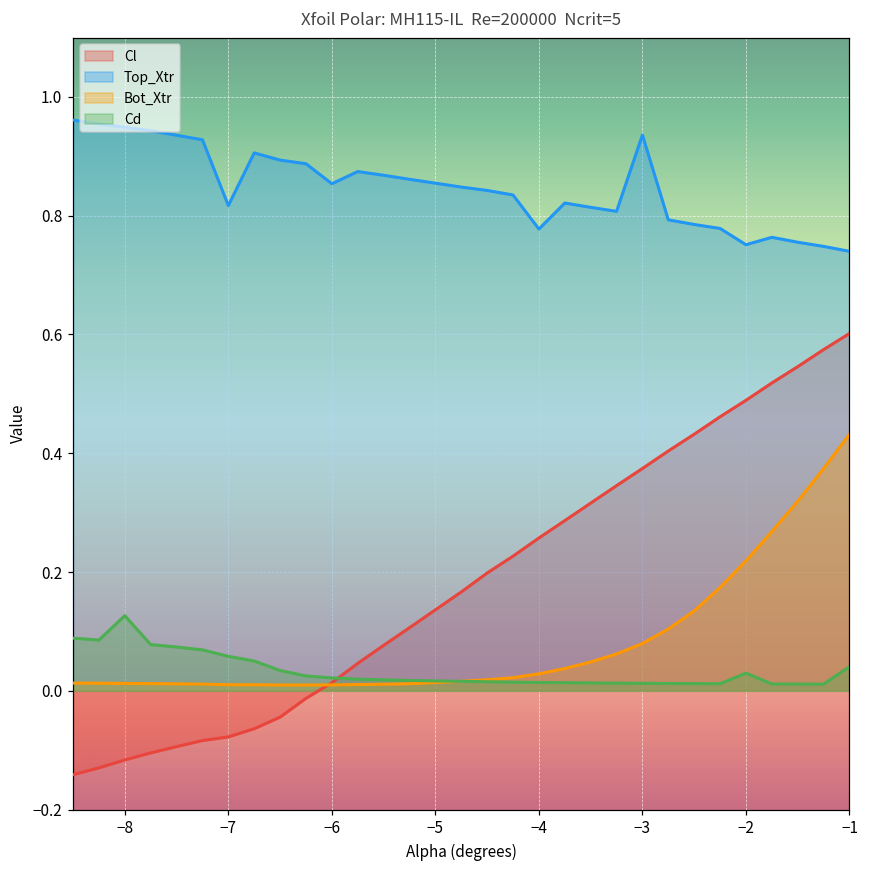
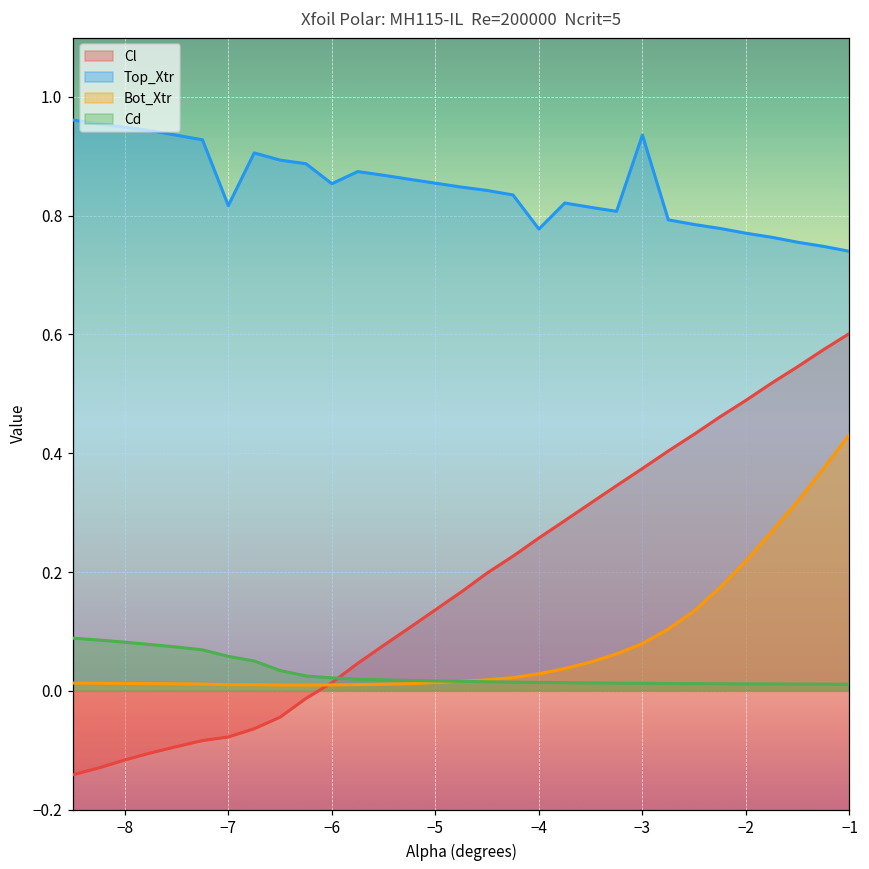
Cd, −8: 0.13 -> 0.08
Top_Xtr, −2: 0.75 -> 0.77
Cd, −2: 0.03 -> 0.01
Cd, −1: 0.04 -> 0.01
